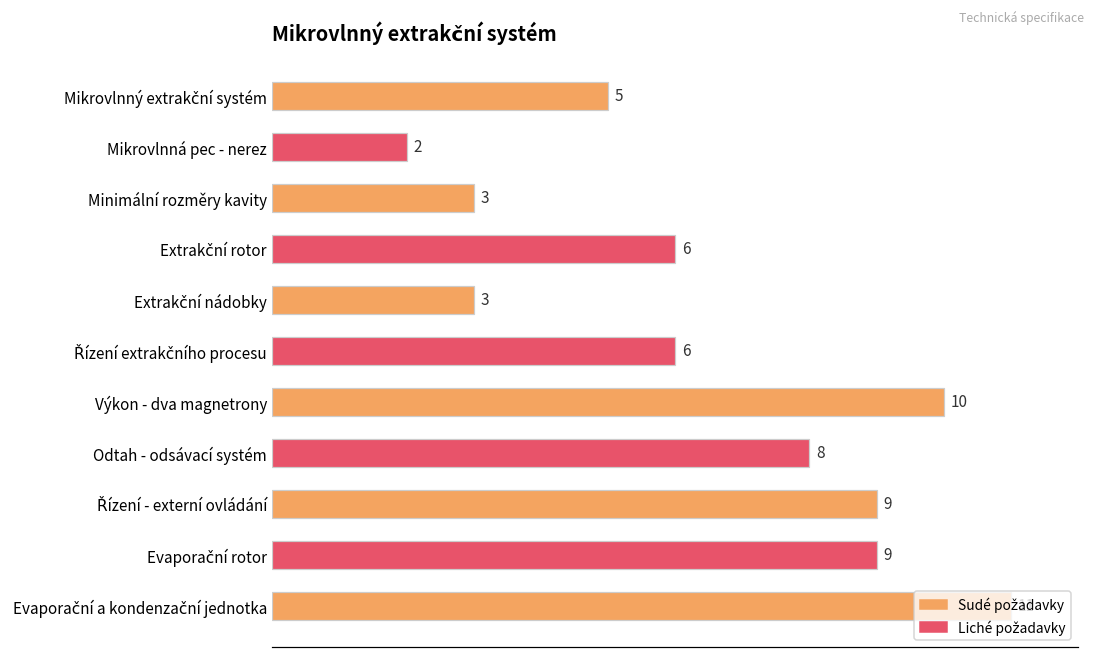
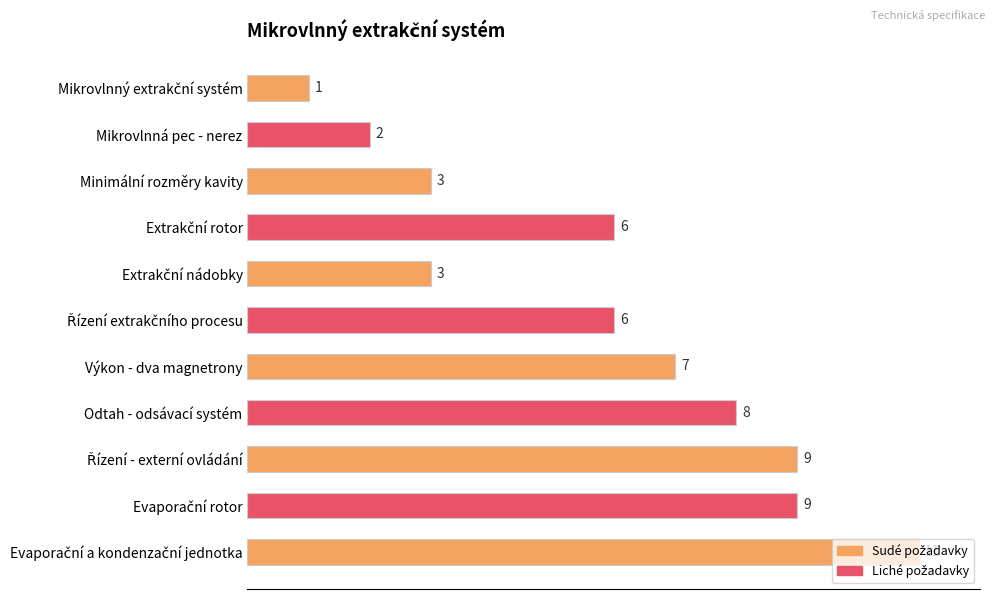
Mikrovlnný extrakční systém: 5 -> 1
Výkon - dva magnetrony: 10 -> 7
